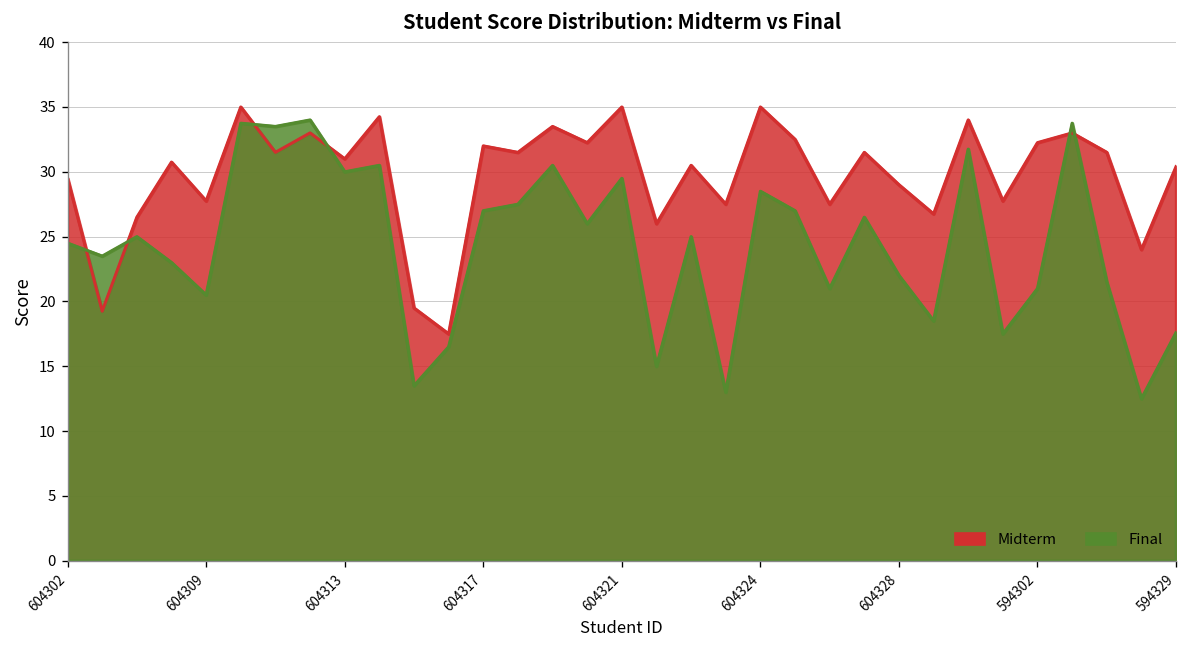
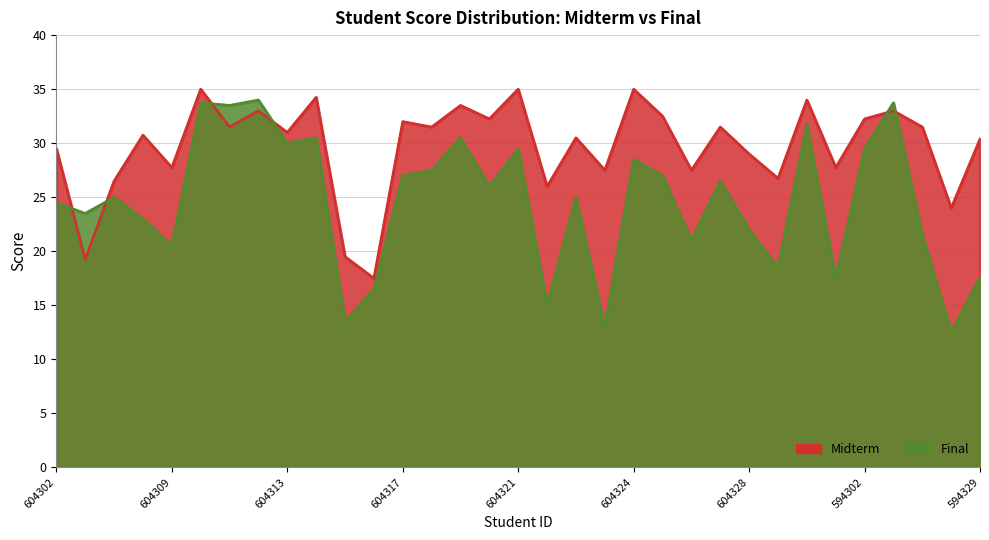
Final, 594302: 21.0 -> 29.5
